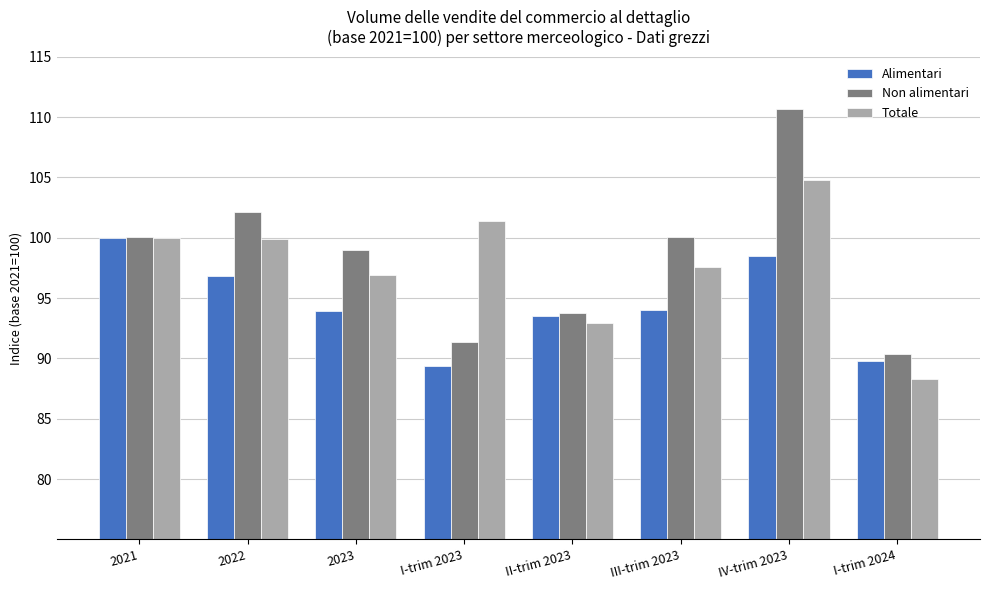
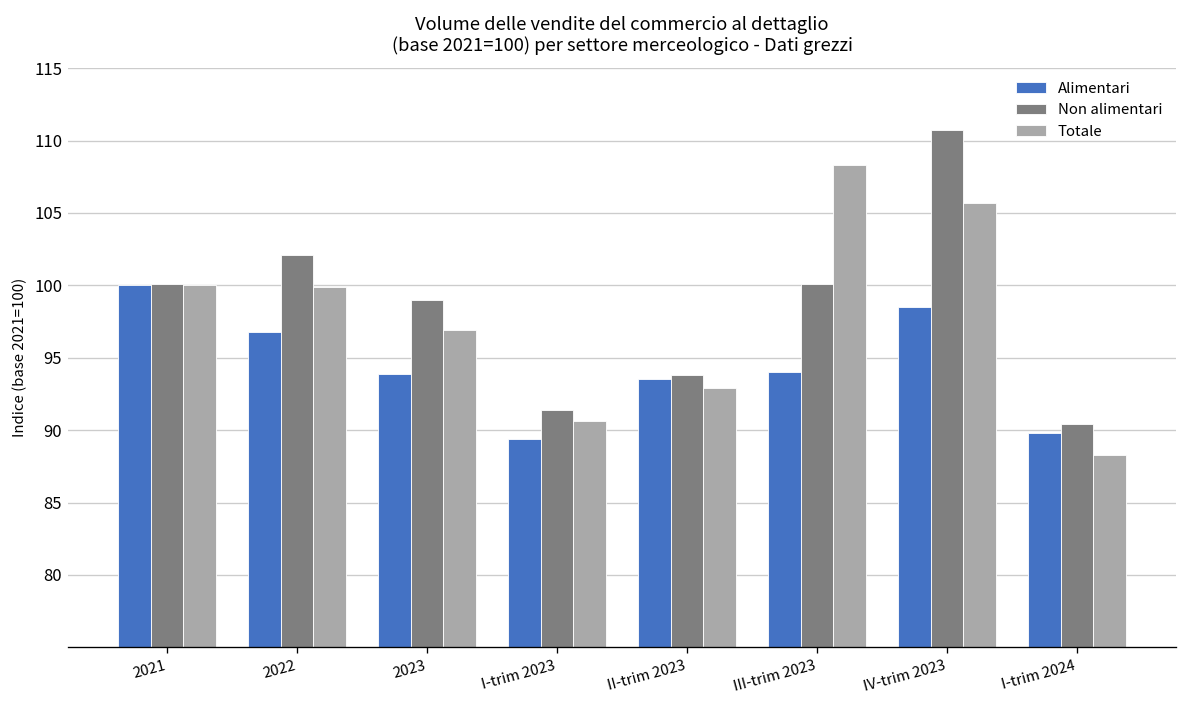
Totale, I-trim 2023: 101.4 -> 90.6
Totale, III-trim 2023: 97.6 -> 108.3
Totale, IV-trim 2023: 104.8 -> 105.7
